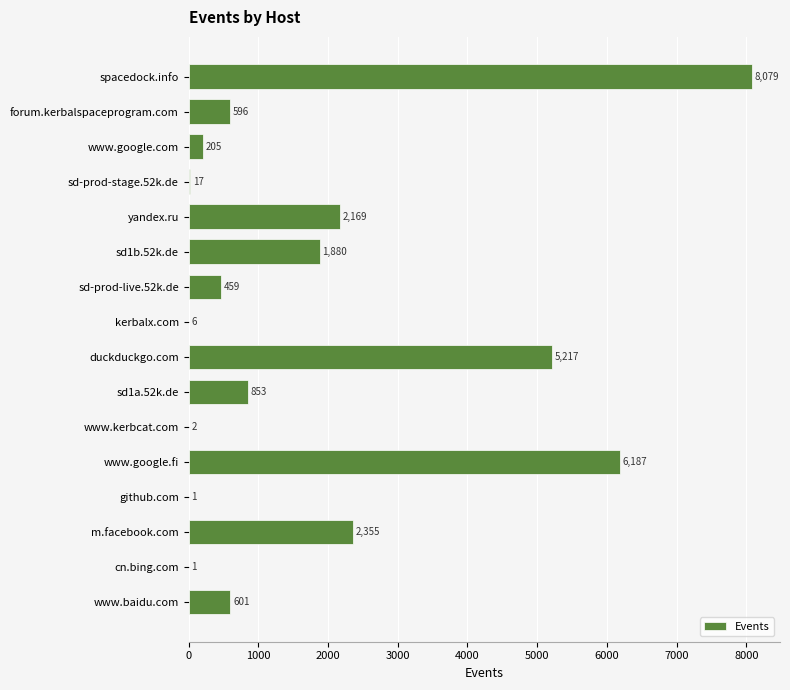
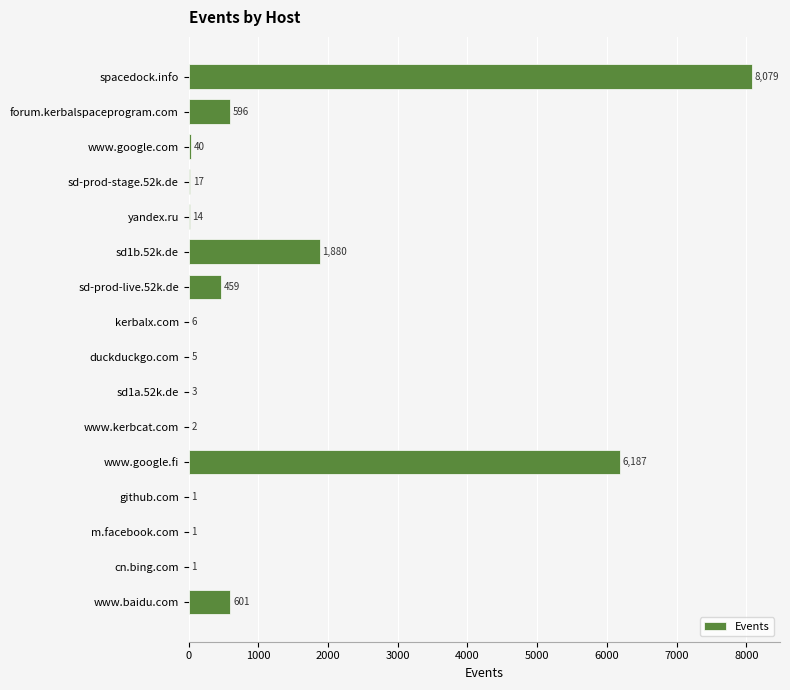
www.google.com: 205 -> 40
yandex.ru: 2,169 -> 14
duckduckgo.com: 5,217 -> 5
sd1a.52k.de: 853 -> 3
m.facebook.com: 2,355 -> 1
